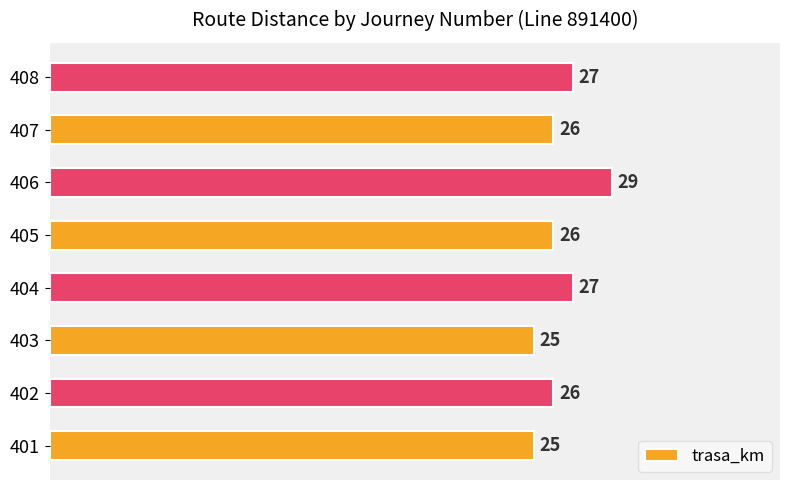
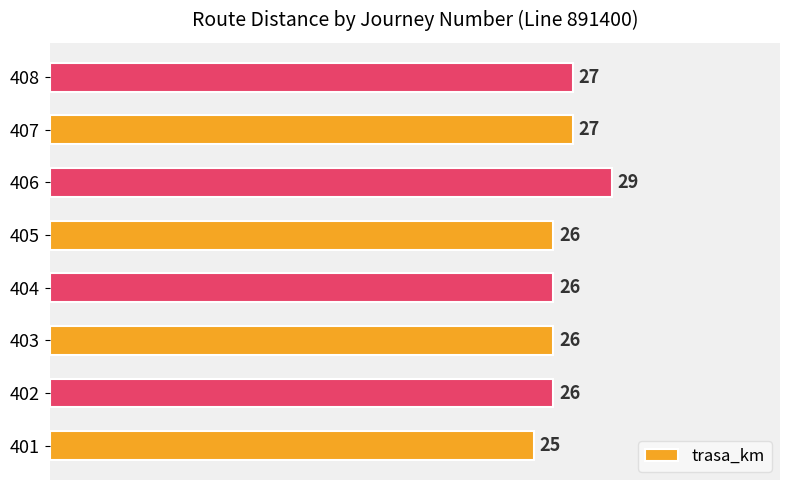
407: 26 -> 27
404: 27 -> 26
403: 25 -> 26
